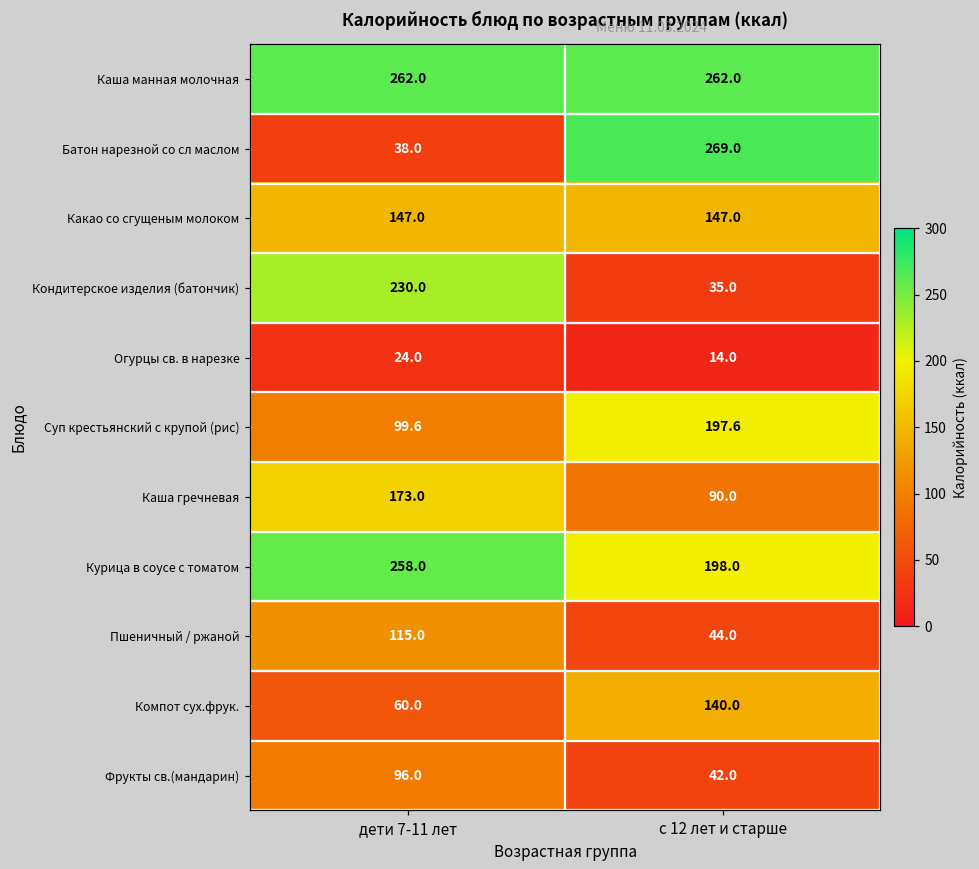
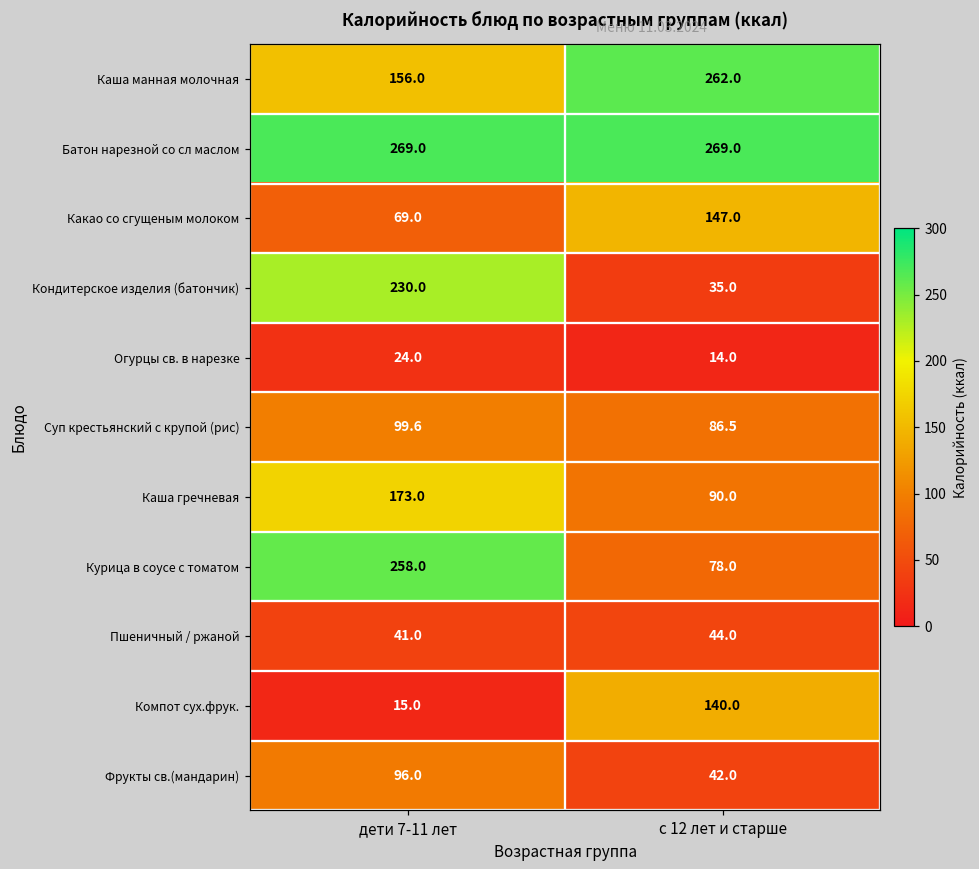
Каша манная молочная, дети 7-11 лет: 262.0 -> 156.0
Батон нарезной со сл маслом, дети 7-11 лет: 38.0 -> 269.0
Какао со сгущеным молоком, дети 7-11 лет: 147.0 -> 69.0
Суп крестьянский с крупой (рис), с 12 лет и старше: 197.6 -> 86.5
Курица в соусе с томатом, с 12 лет и старше: 198.0 -> 78.0
Пшеничный / ржаной, дети 7-11 лет: 115.0 -> 41.0
Компот сух.фрук., дети 7-11 лет: 60.0 -> 15.0
